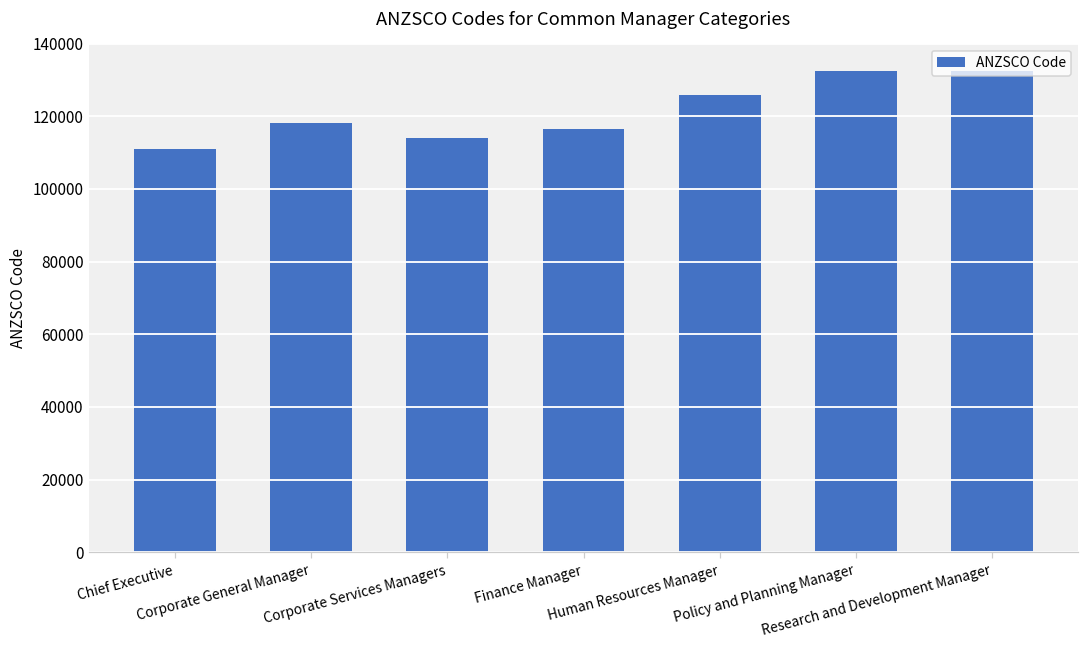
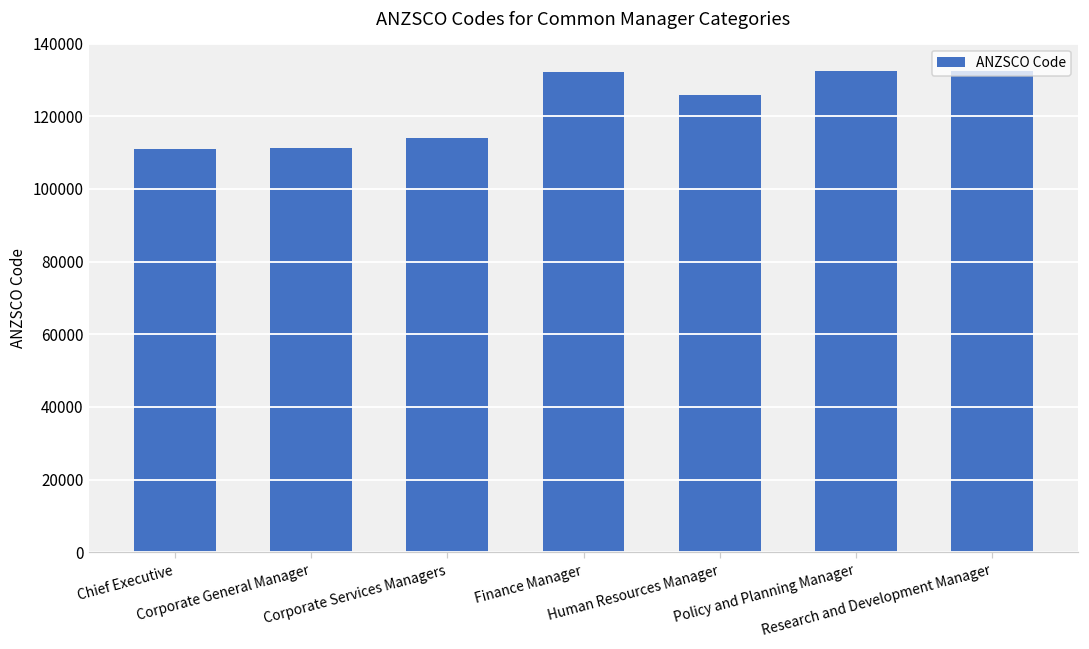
Corporate General Manager: 118000 -> 111000
Finance Manager: 117000 -> 132000
